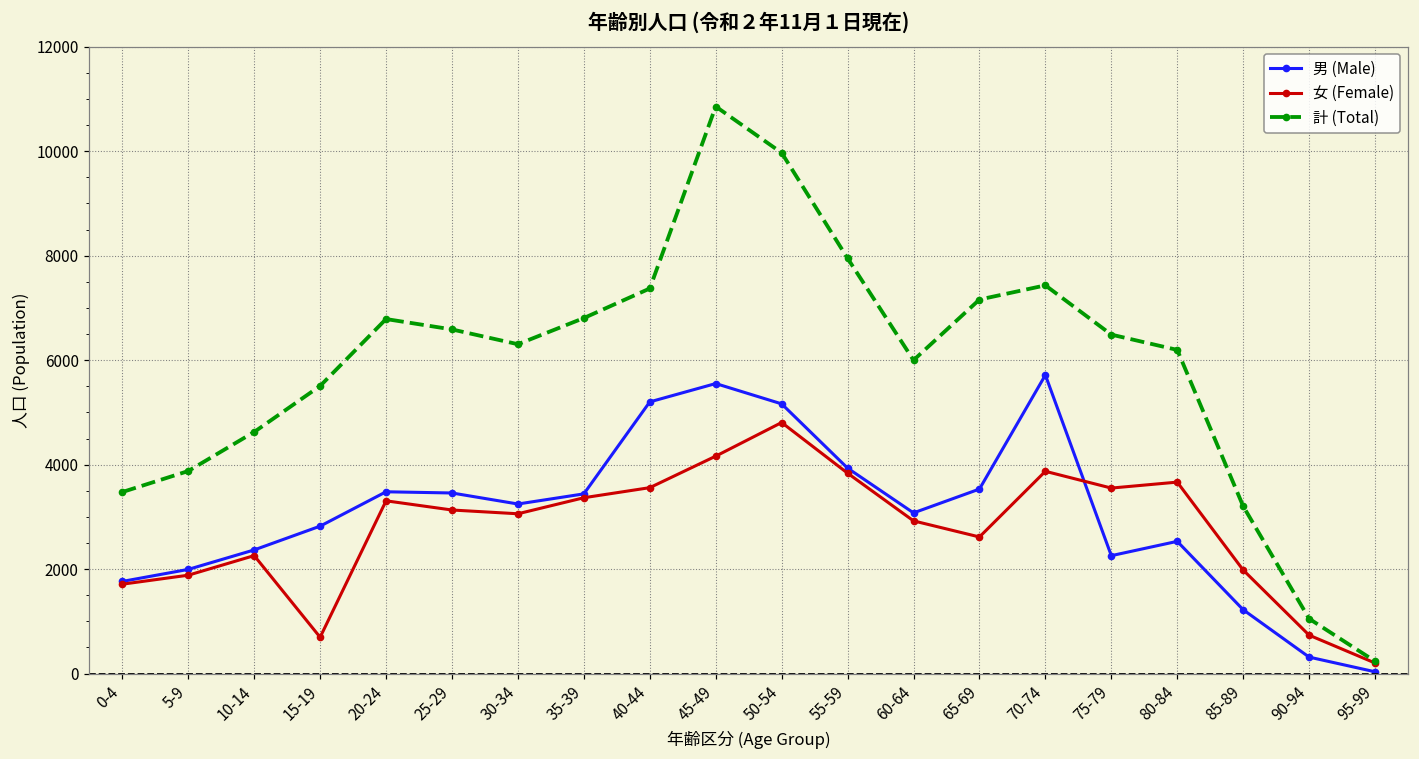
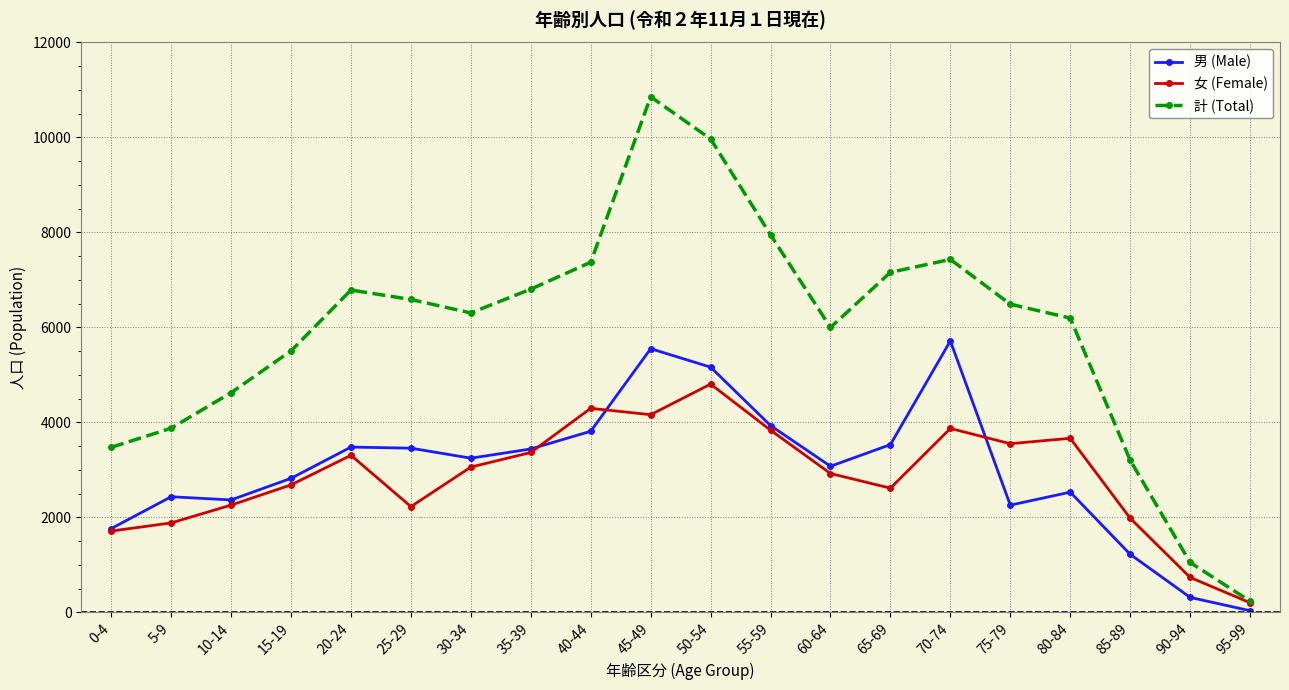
男 (Male), 5-9: 2000 -> 2400
女 (Female), 15-19: 700 -> 2700
女 (Female), 25-29: 3100 -> 2200
男 (Male), 40-44: 5200 -> 3800
女 (Female), 40-44: 3600 -> 4300
